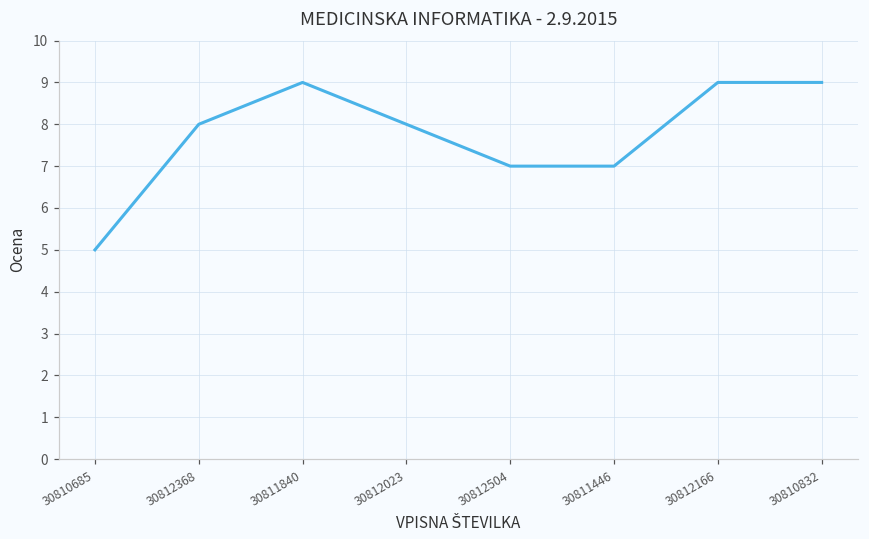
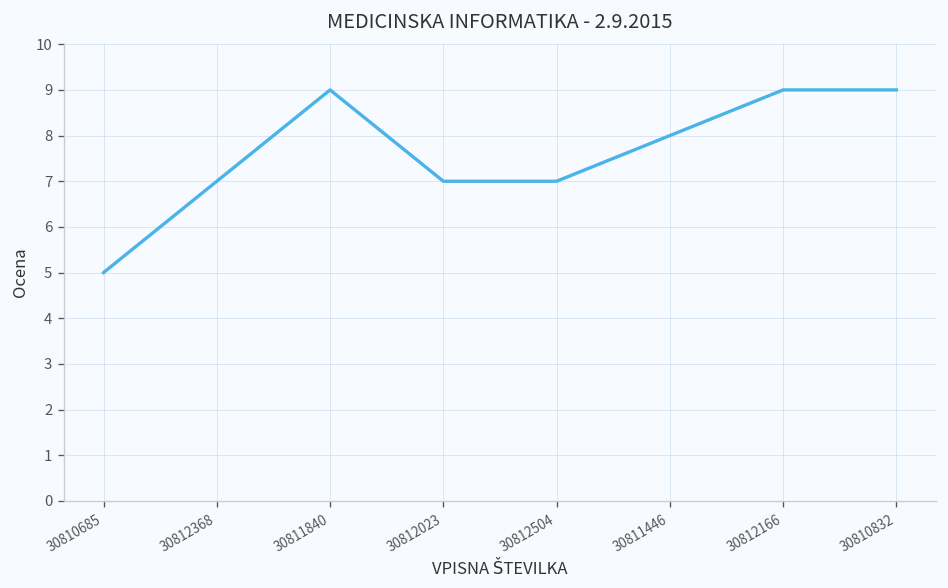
30812368: 8 -> 7
30812023: 8 -> 7
30811446: 7 -> 8
